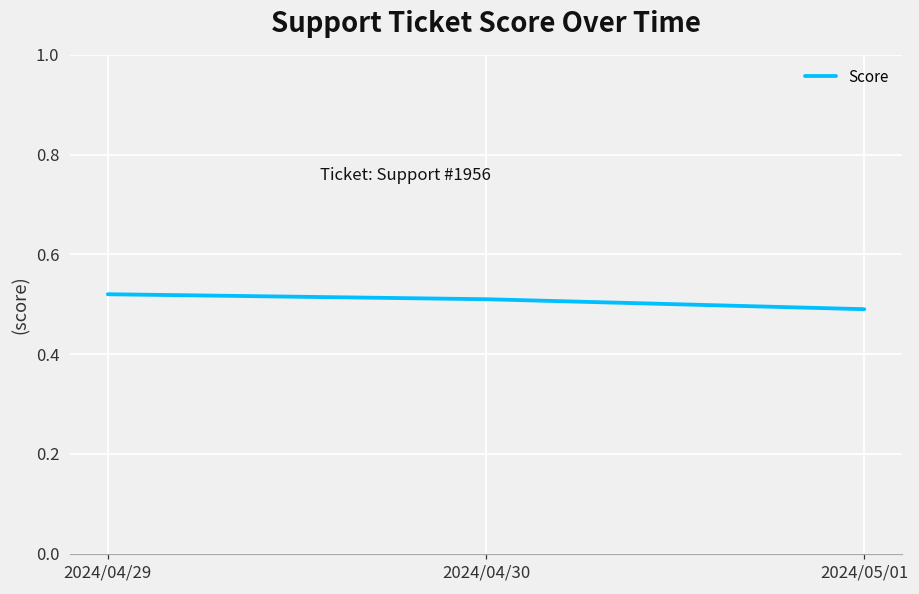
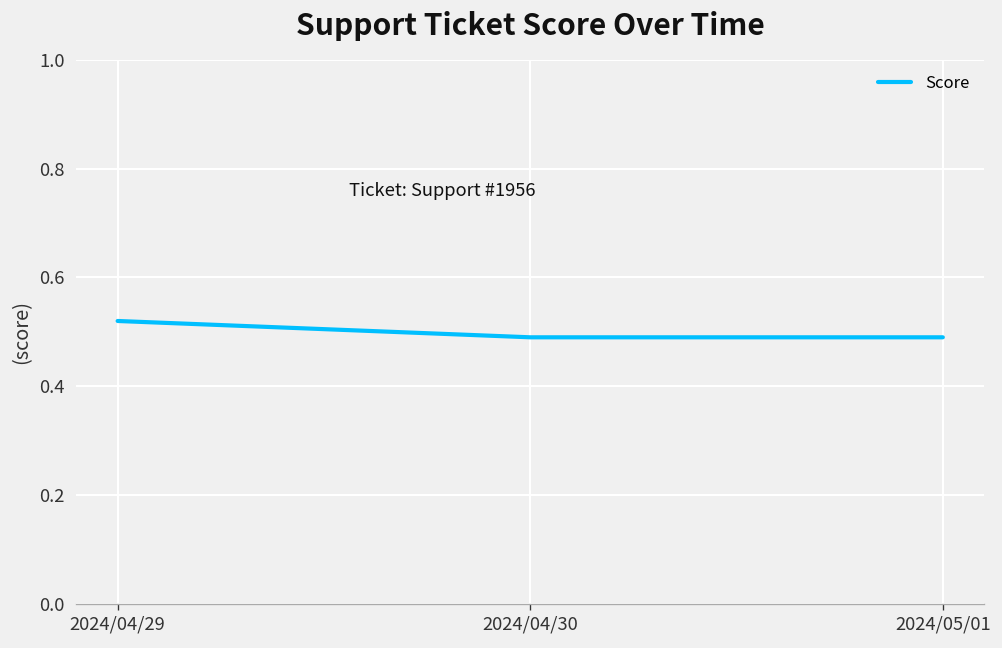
2024/04/30: 0.51 -> 0.49
